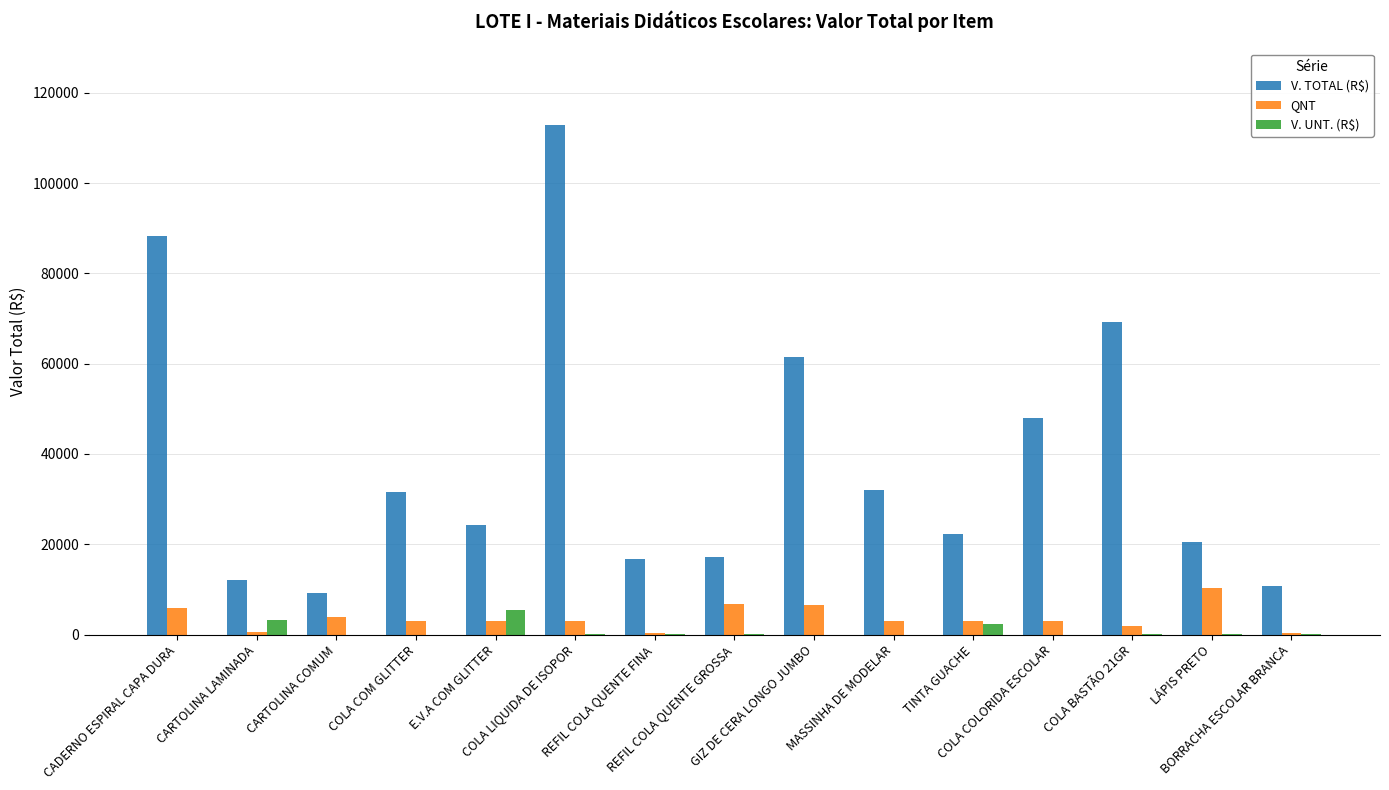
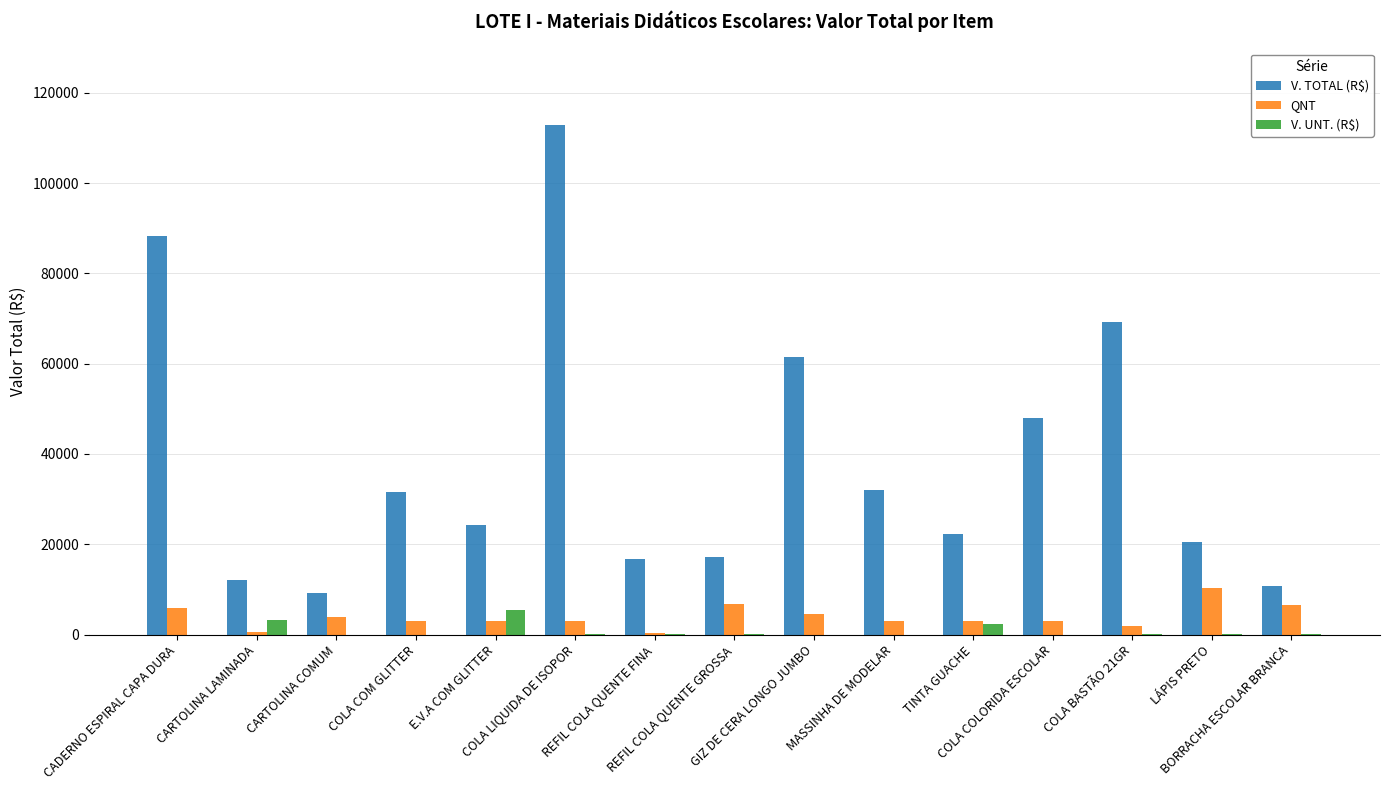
QNT, GIZ DE CERA LONGO JUMBO: 6000 -> 5000
QNT, BORRACHA ESCOLAR BRANCA: 0 -> 7000
